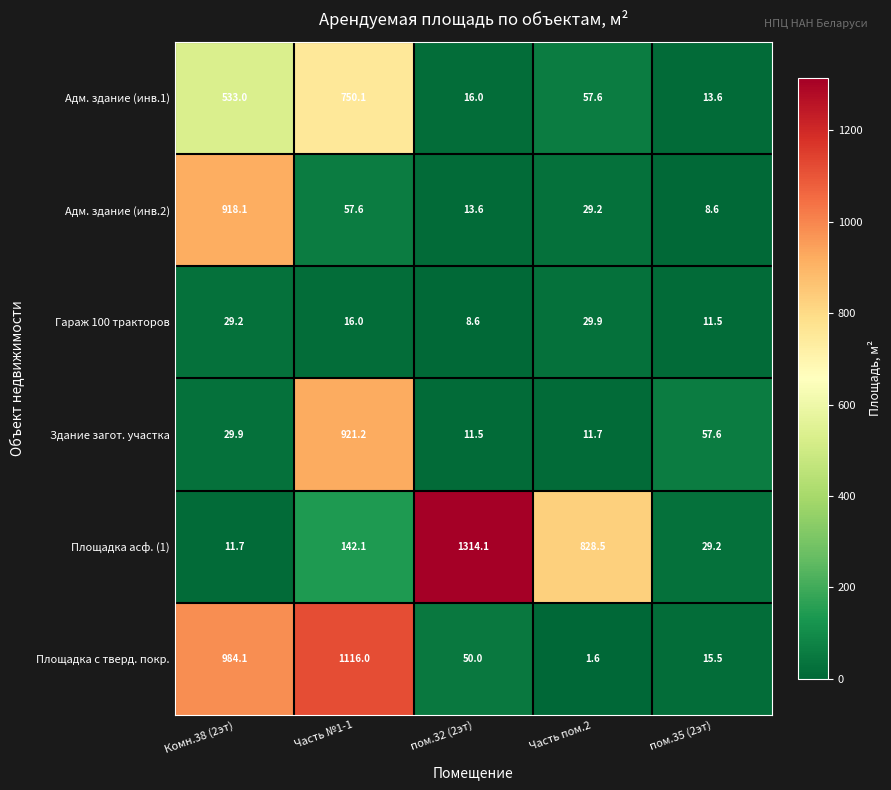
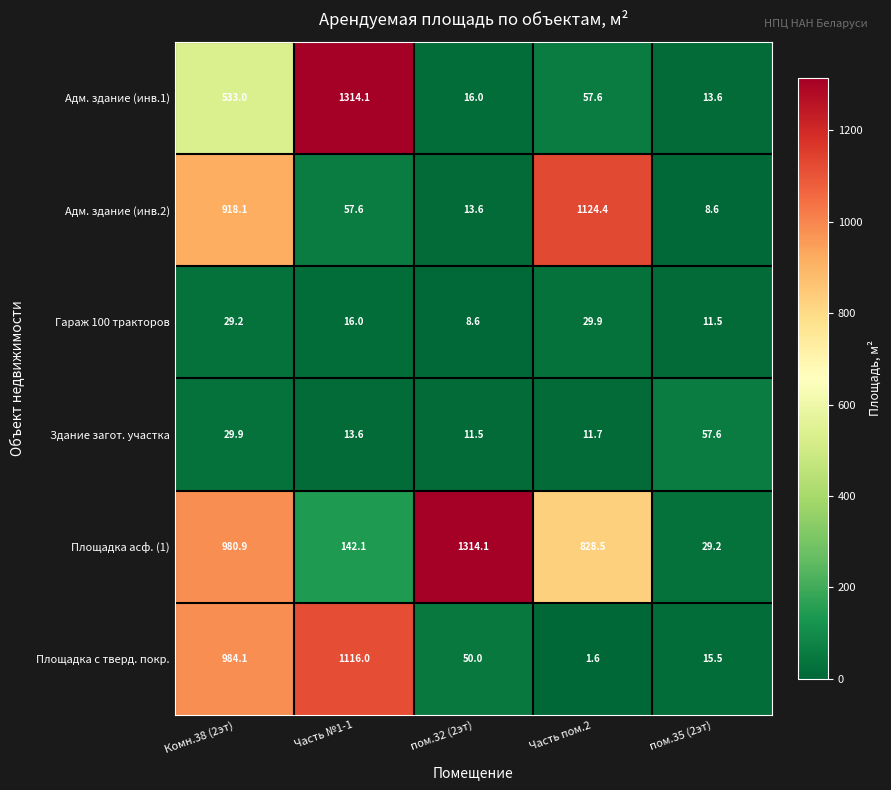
Адм. здание (инв.1), Часть №1-1: 750.1 -> 1314.1
Адм. здание (инв.2), Часть пом.2: 29.2 -> 1124.4
Здание загот. участка, Часть №1-1: 921.2 -> 13.6
Площадка асф. (1), Комн.38 (2эт): 11.7 -> 980.9
